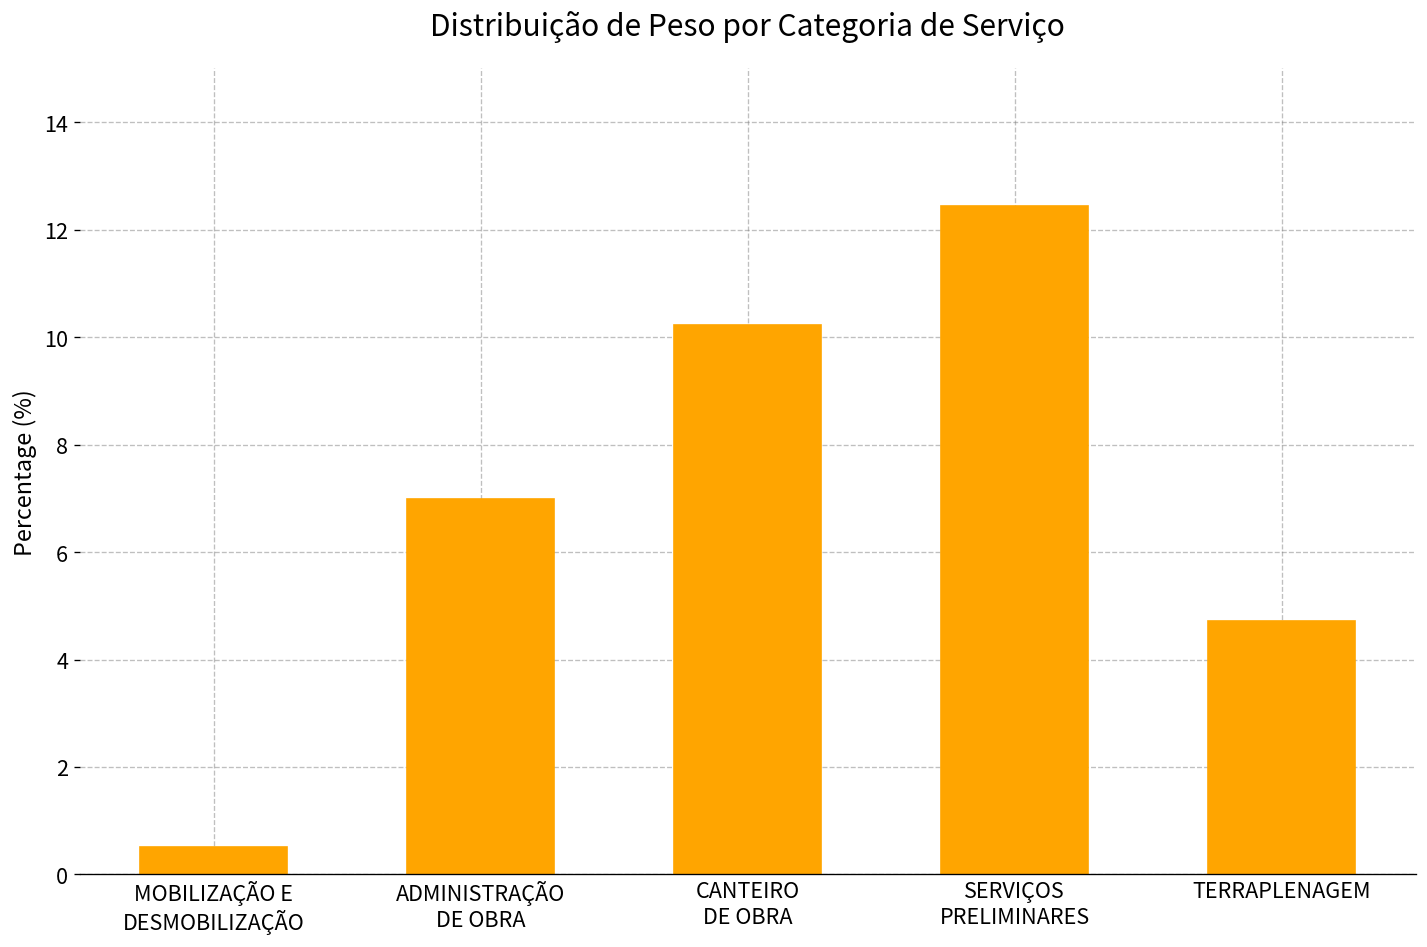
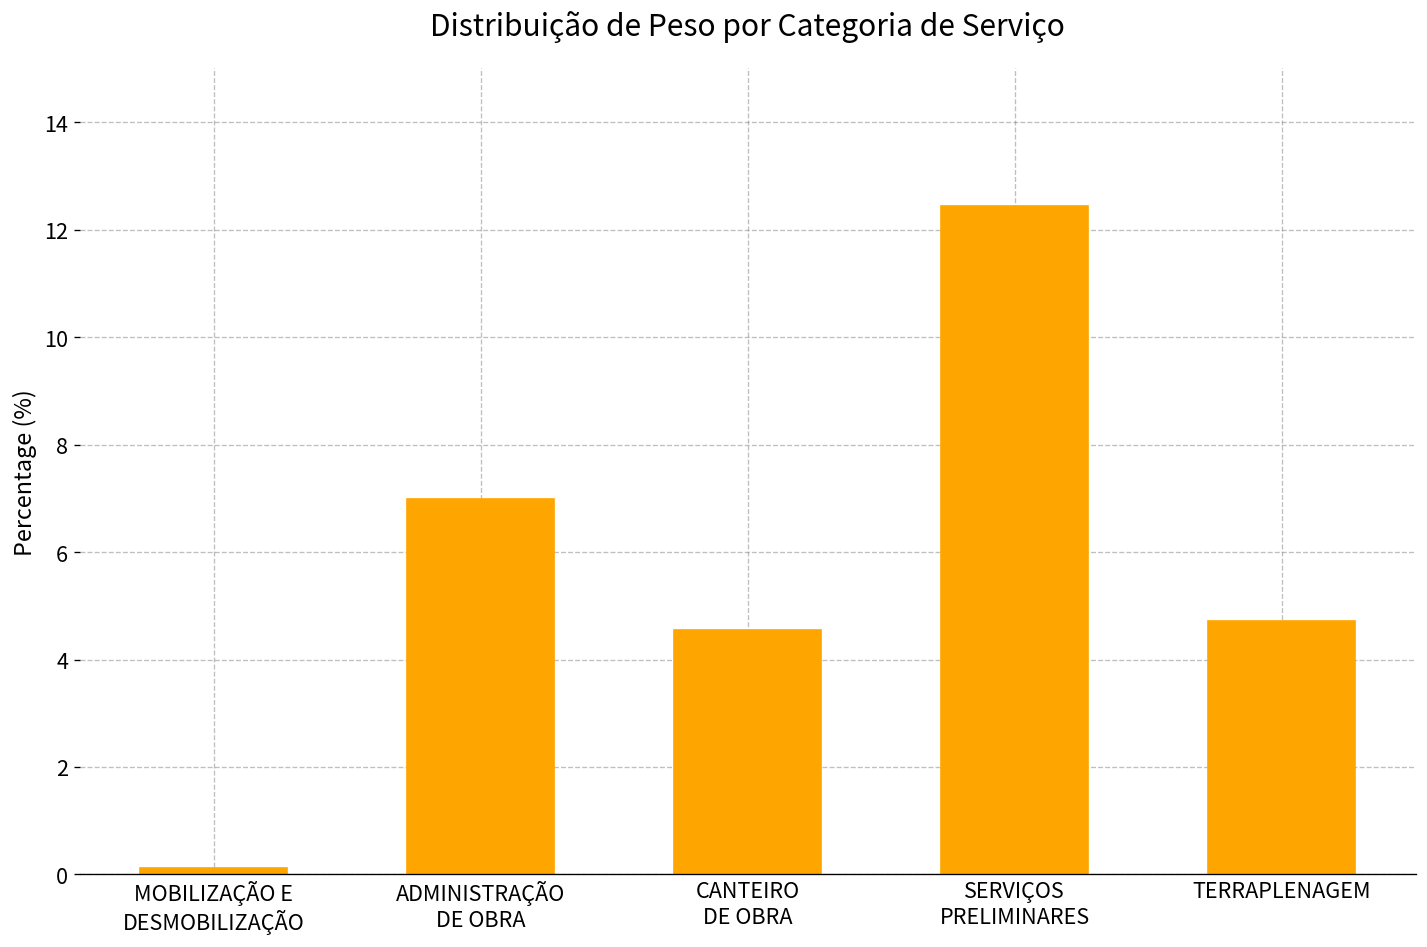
MOBILIZAÇÃO E DESMOBILIZAÇÃO: 0.5 -> 0.1
CANTEIRO DE OBRA: 10.2 -> 4.5
